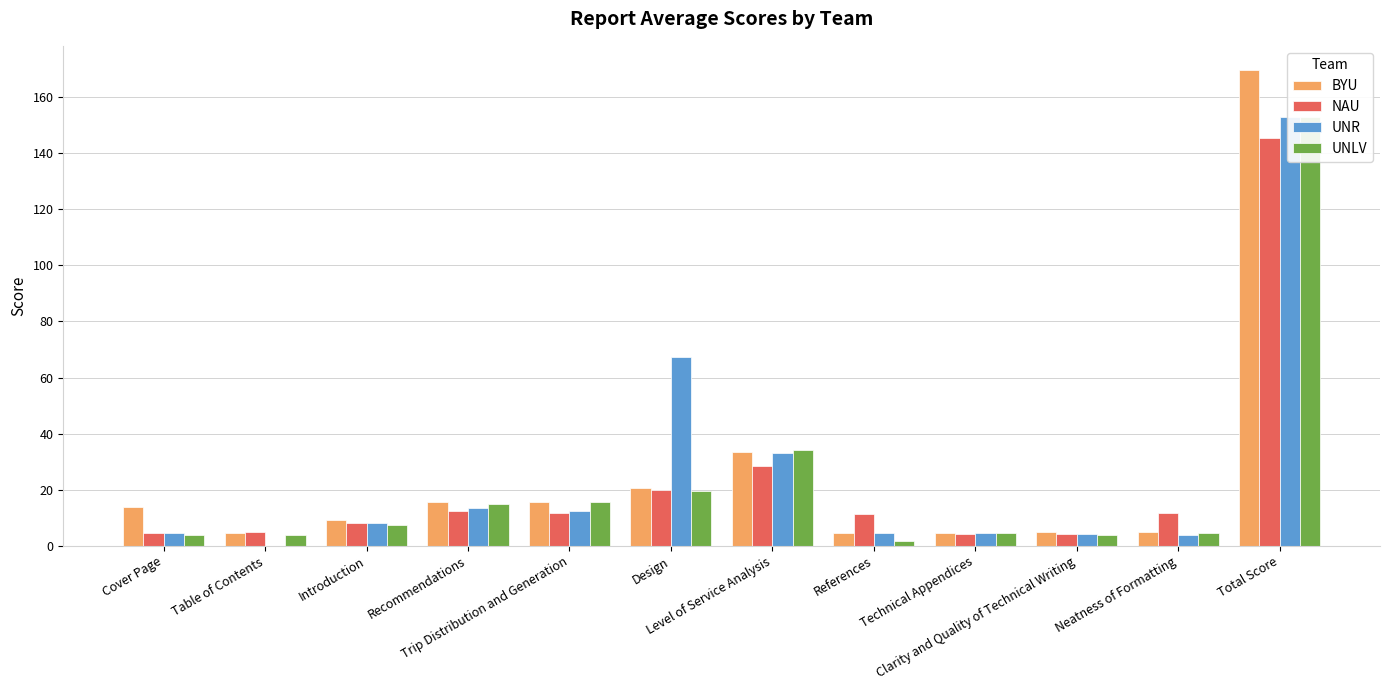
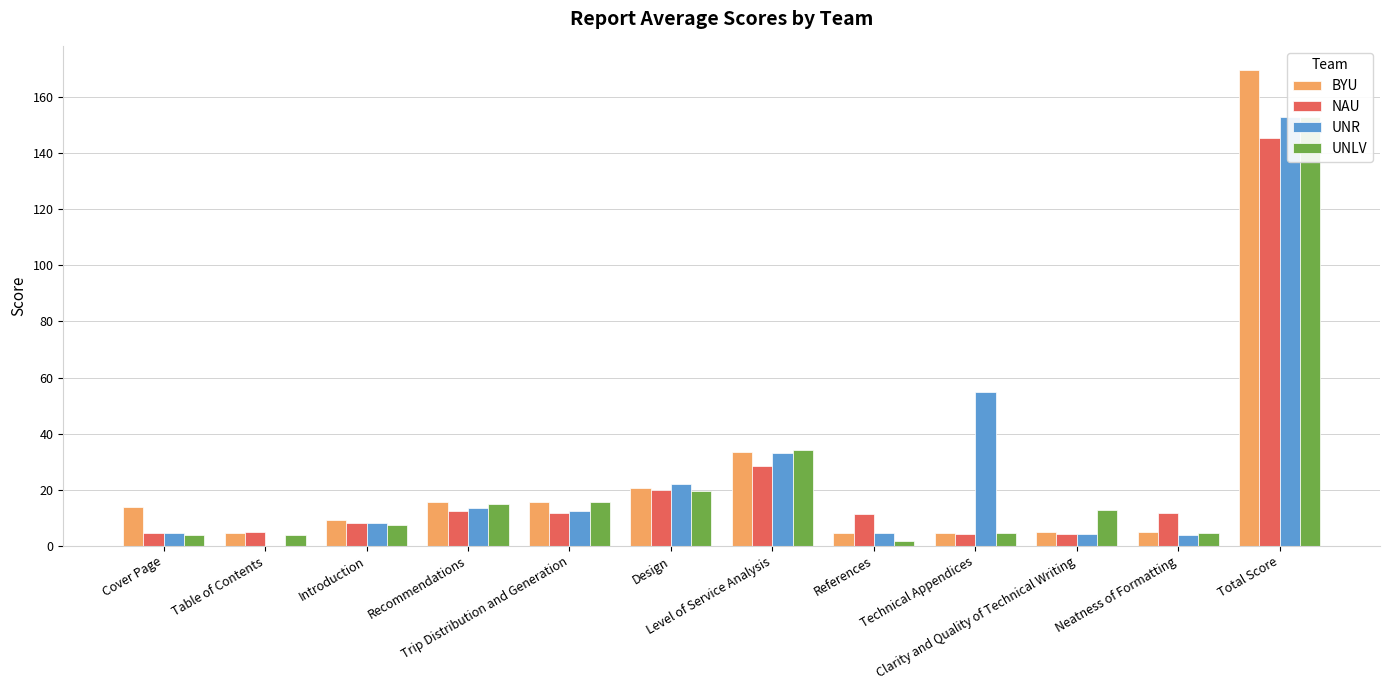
UNR, Design: 67 -> 22
UNR, Technical Appendices: 5 -> 55
UNLV, Clarity and Quality of Technical Writing: 4 -> 13
